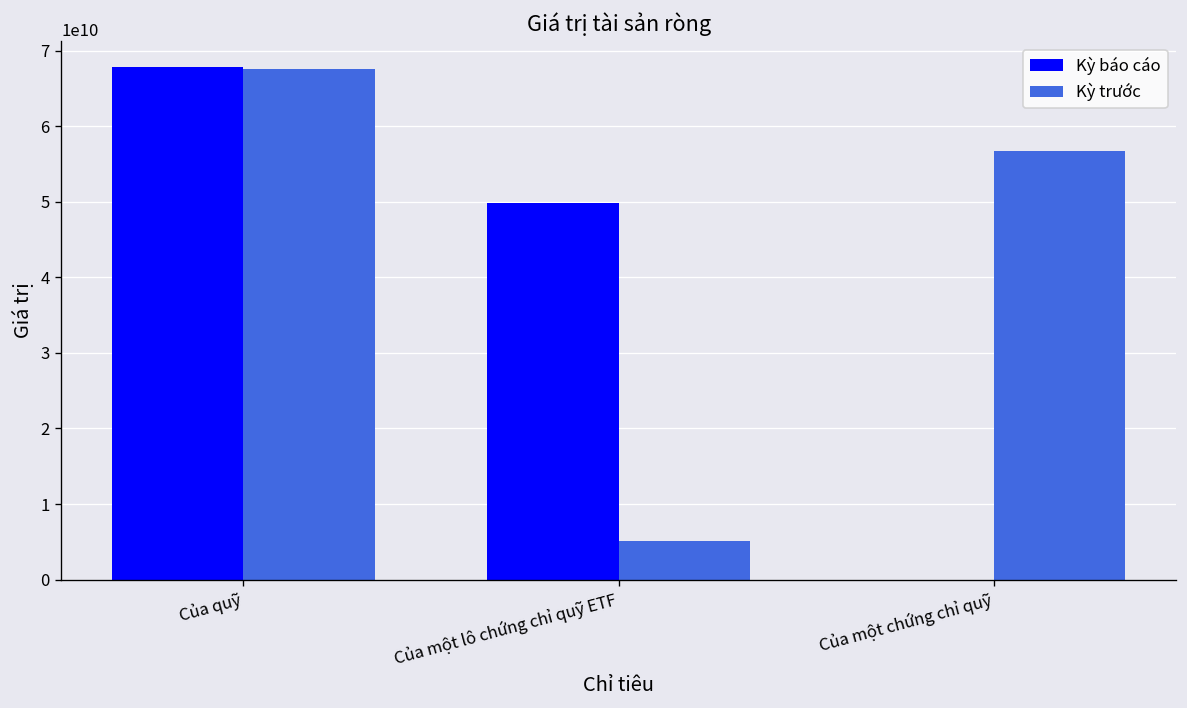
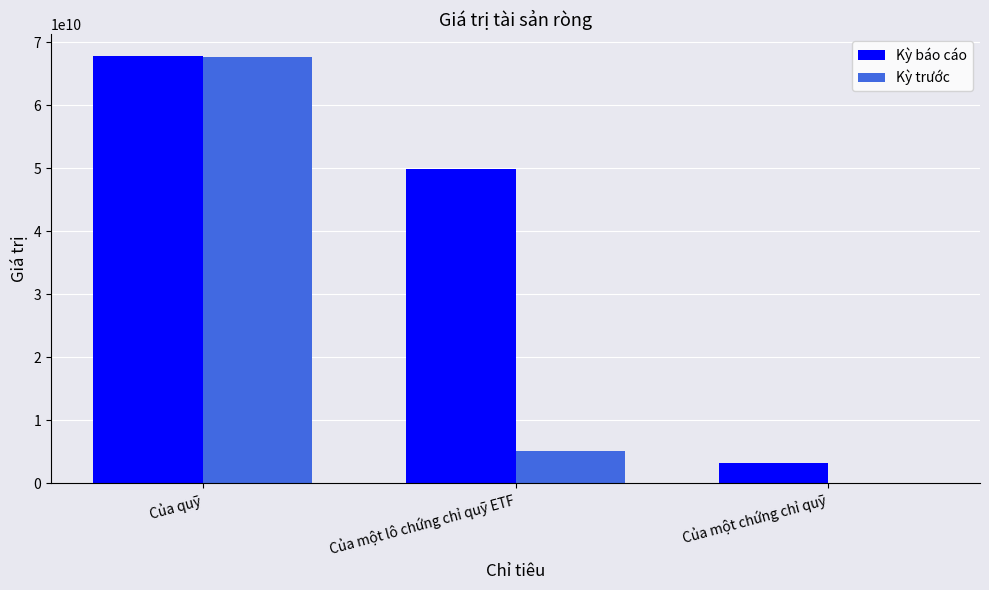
Kỳ báo cáo, Của một chứng chỉ quỹ: 0 -> 3000000000
Kỳ trước, Của một chứng chỉ quỹ: 57000000000 -> 0
